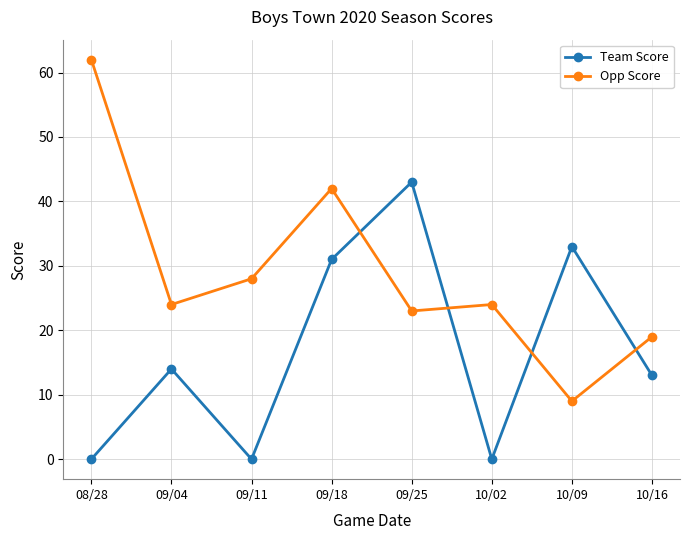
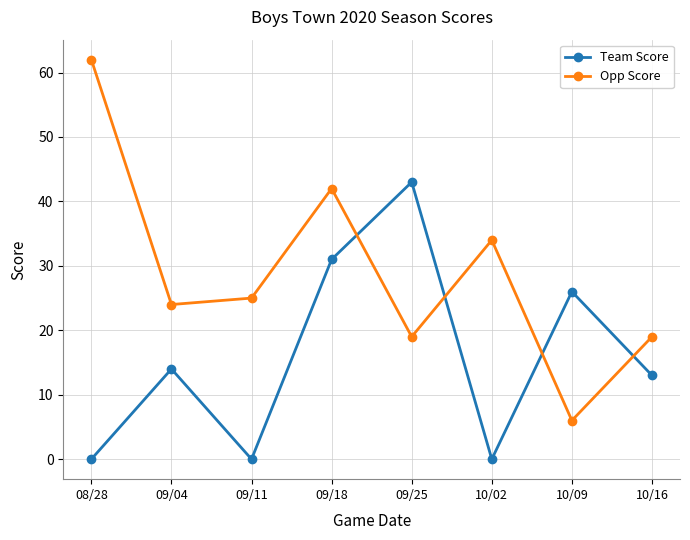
Opp Score, 09/11: 28 -> 25
Opp Score, 09/25: 23 -> 19
Opp Score, 10/02: 24 -> 34
Team Score, 10/09: 33 -> 26
Opp Score, 10/09: 9 -> 6
